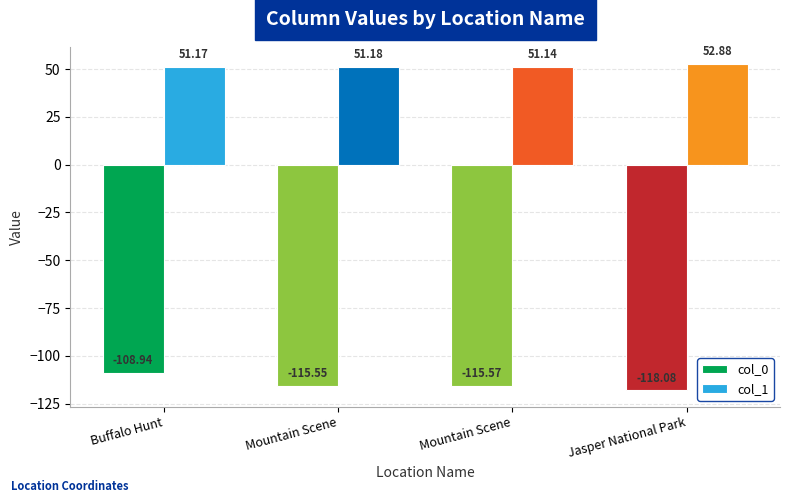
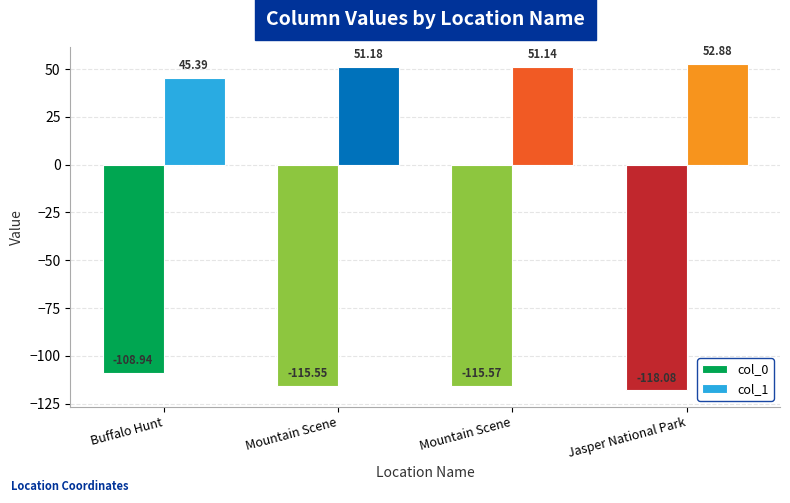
col_1, Buffalo Hunt: 51.17 -> 45.39
